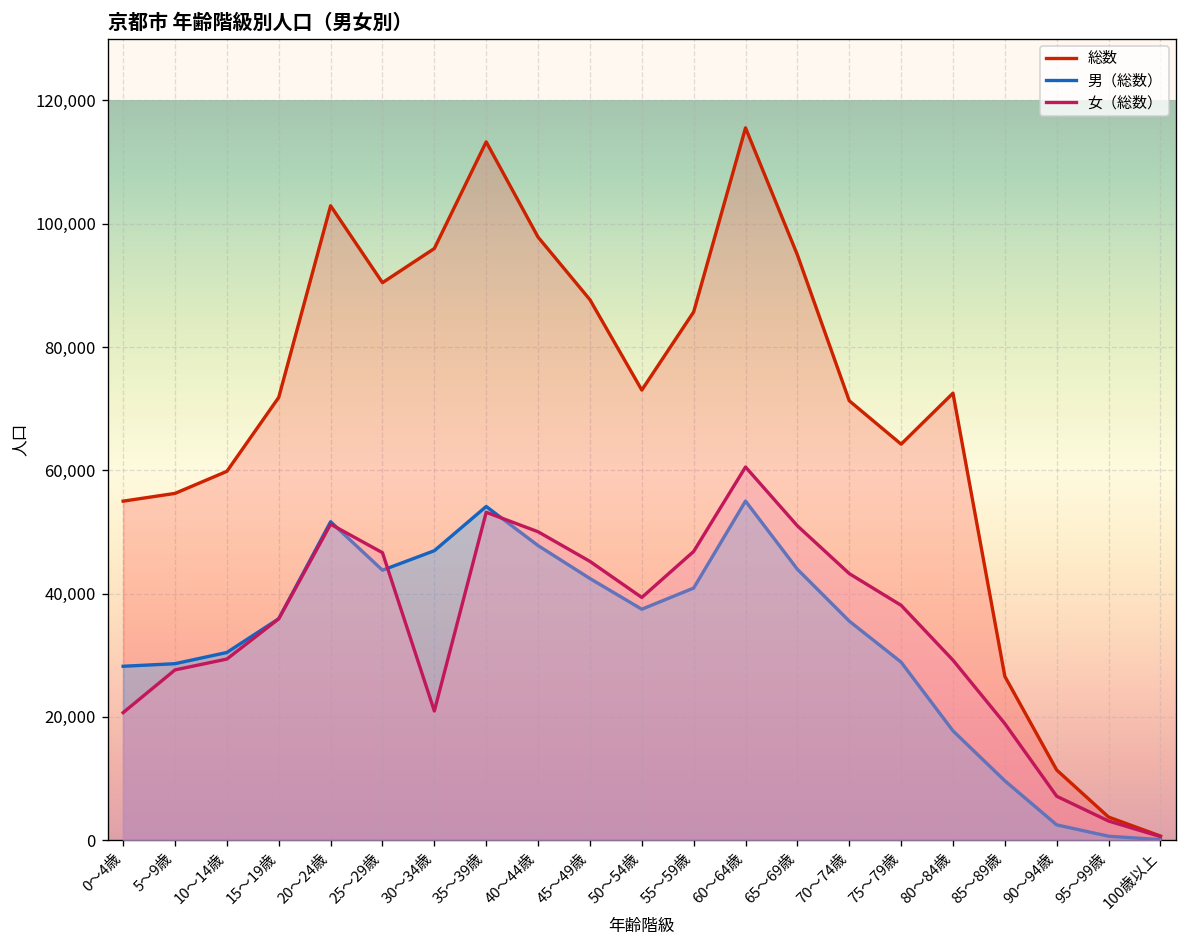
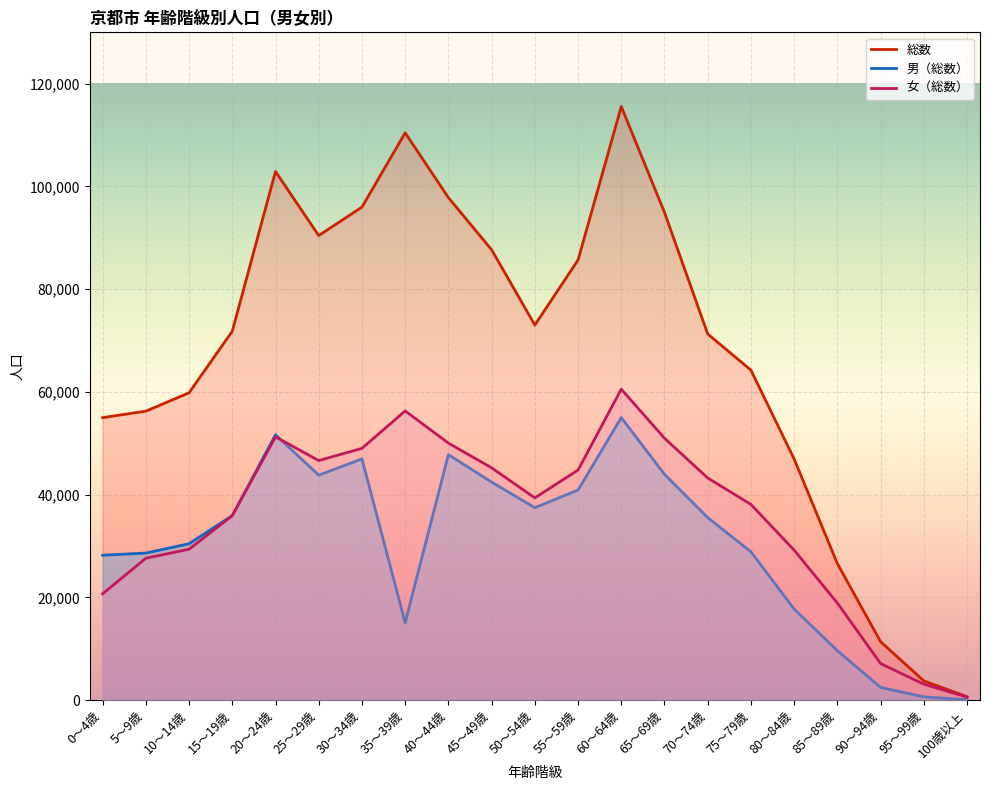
女（総数）, 30～34歳: 21,000 -> 49,000
総数, 35～39歳: 113,000 -> 110,000
男（総数）, 35～39歳: 54,000 -> 15,000
女（総数）, 35～39歳: 53,000 -> 56,000
女（総数）, 55～59歳: 47,000 -> 45,000
総数, 80～84歳: 73,000 -> 47,000
